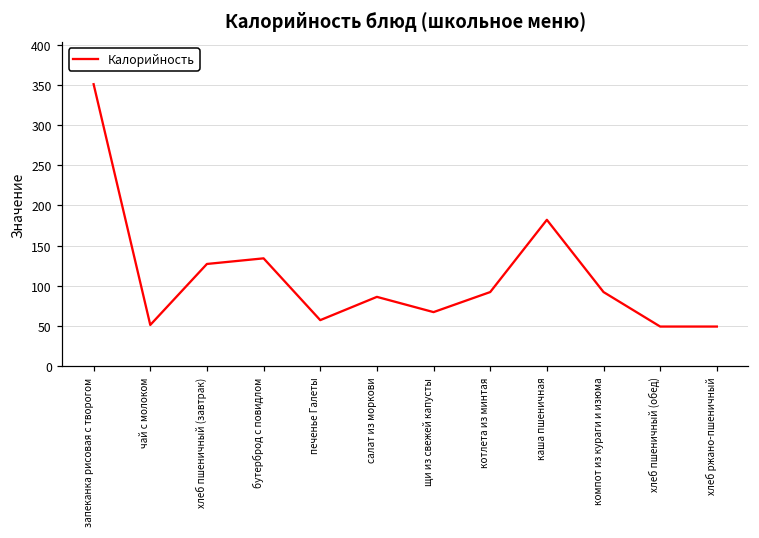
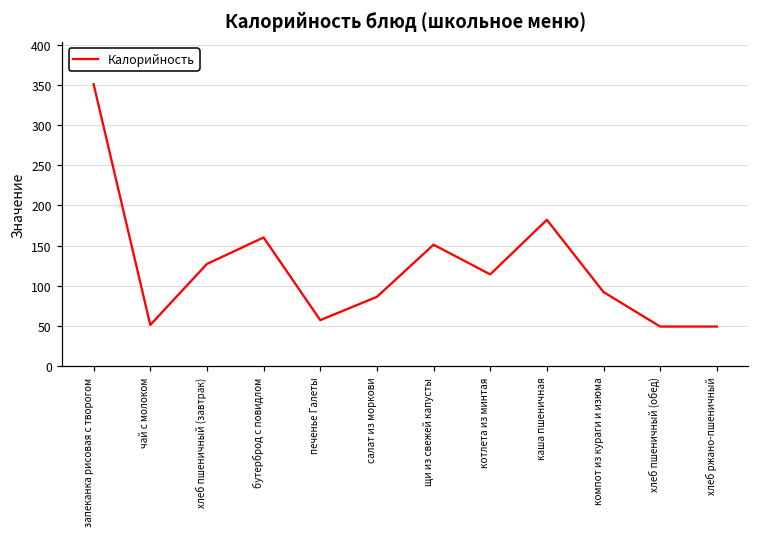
бутерброд с повидлом: 130 -> 160
щи из свежей капусты: 70 -> 150
котлета из минтая: 90 -> 110
